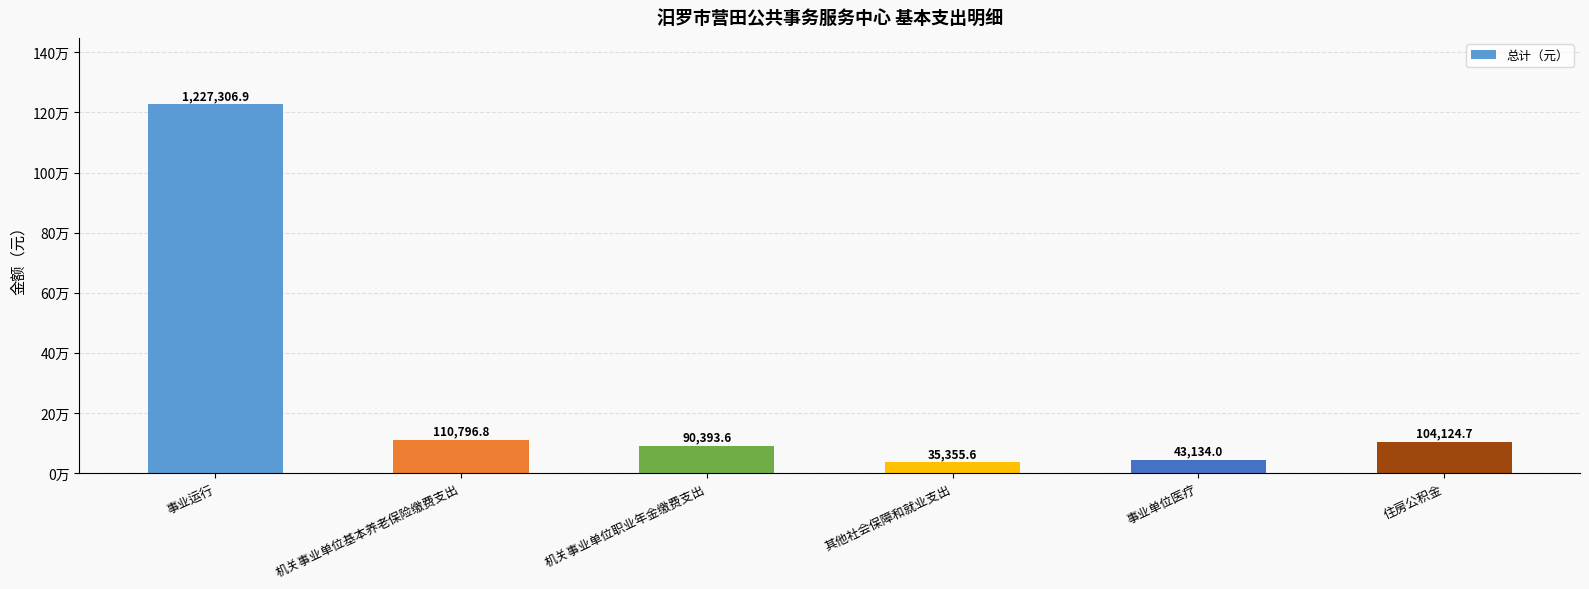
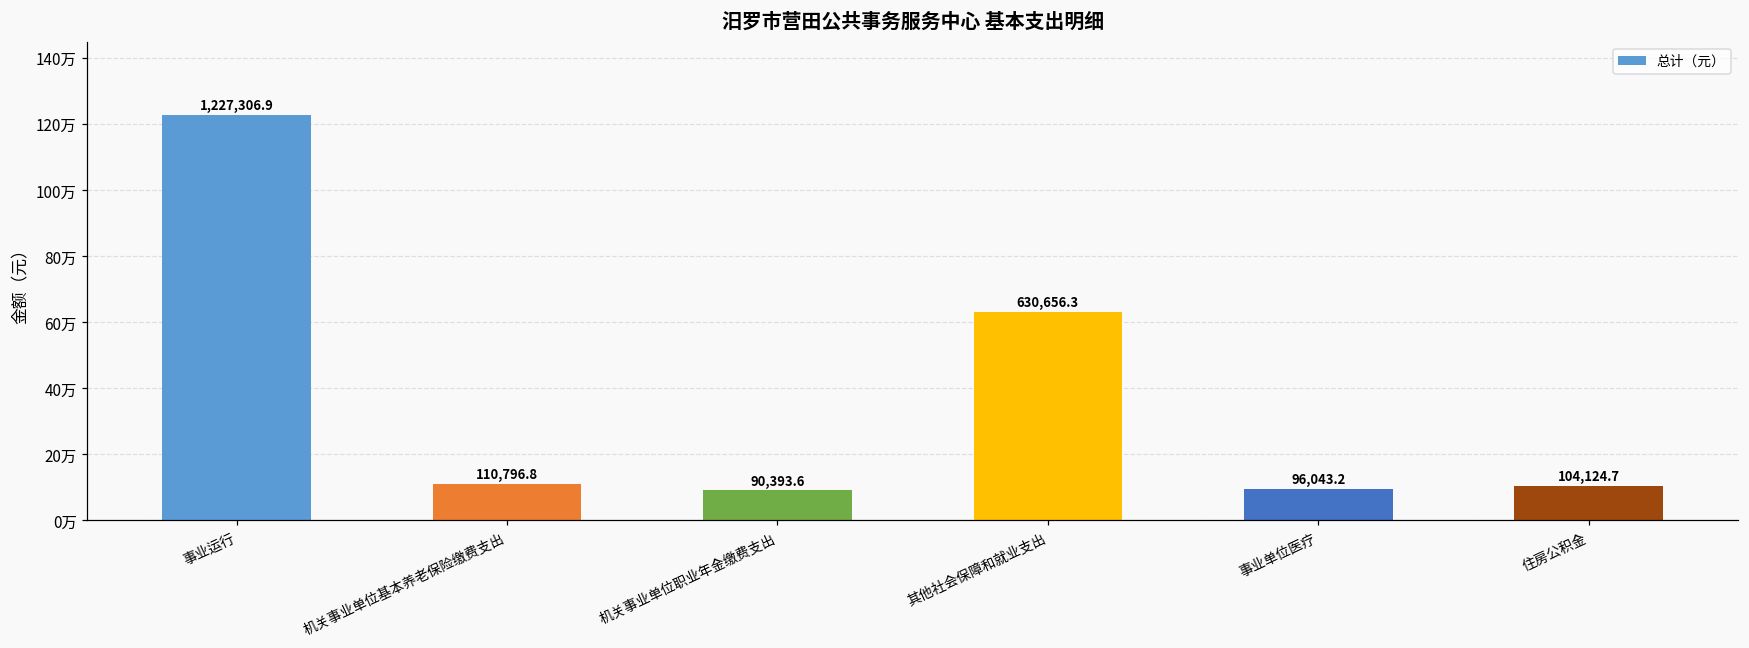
其他社会保障和就业支出: 35,355.6 -> 630,656.3
事业单位医疗: 43,134.0 -> 96,043.2
